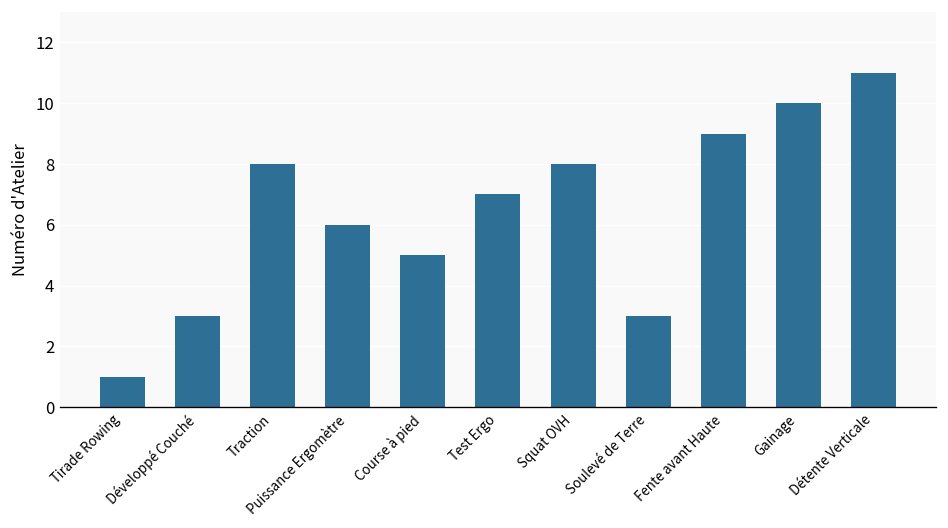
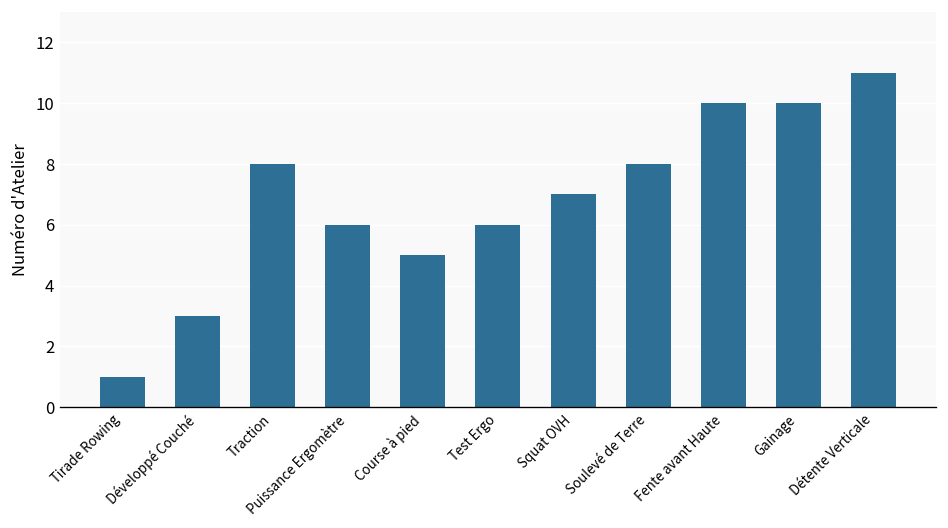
Test Ergo: 7 -> 6
Squat OVH: 8 -> 7
Soulevé de Terre: 3 -> 8
Fente avant Haute: 9 -> 10
